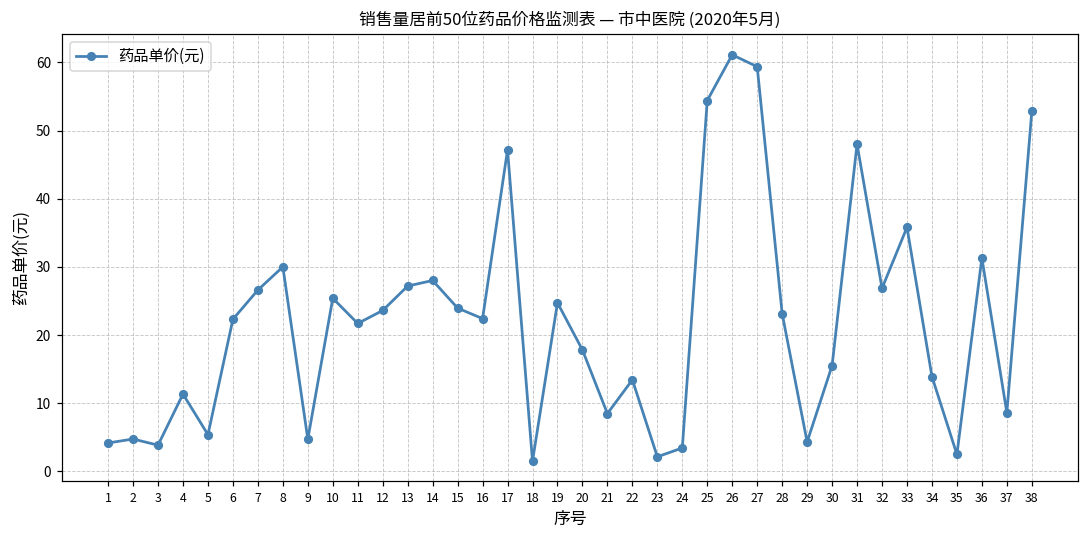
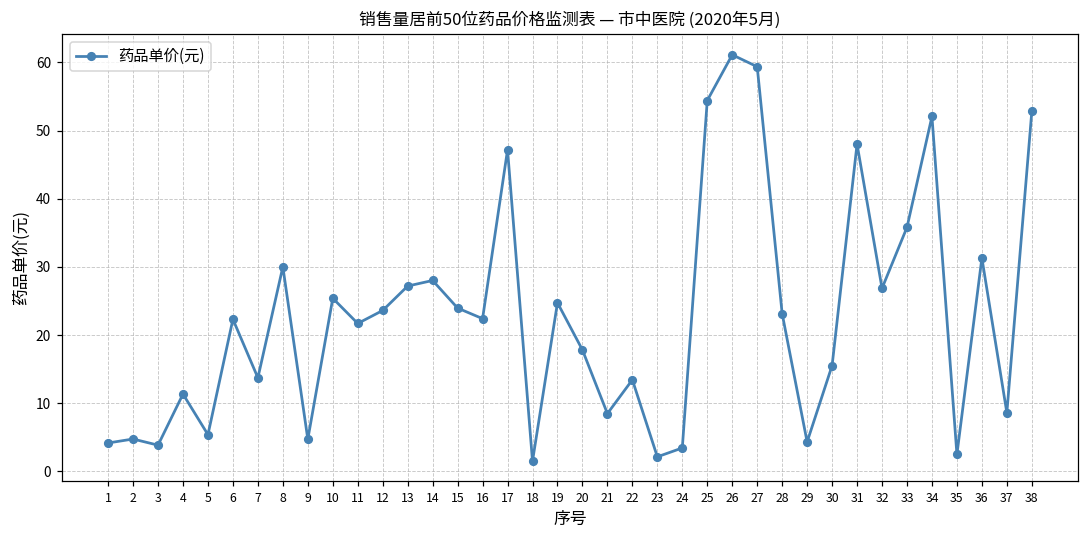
7: 27 -> 14
34: 14 -> 52
